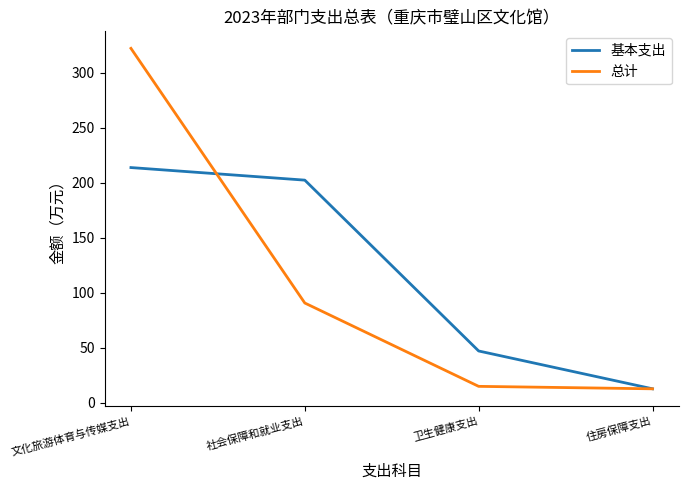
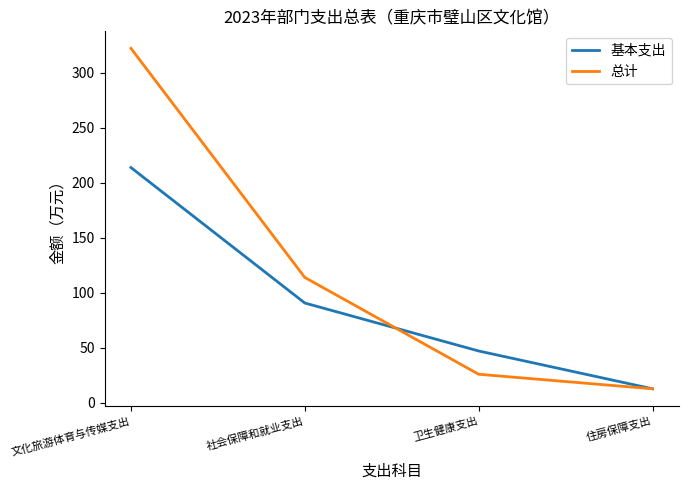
基本支出, 社会保障和就业支出: 202 -> 91
总计, 社会保障和就业支出: 91 -> 114
总计, 卫生健康支出: 15 -> 26
